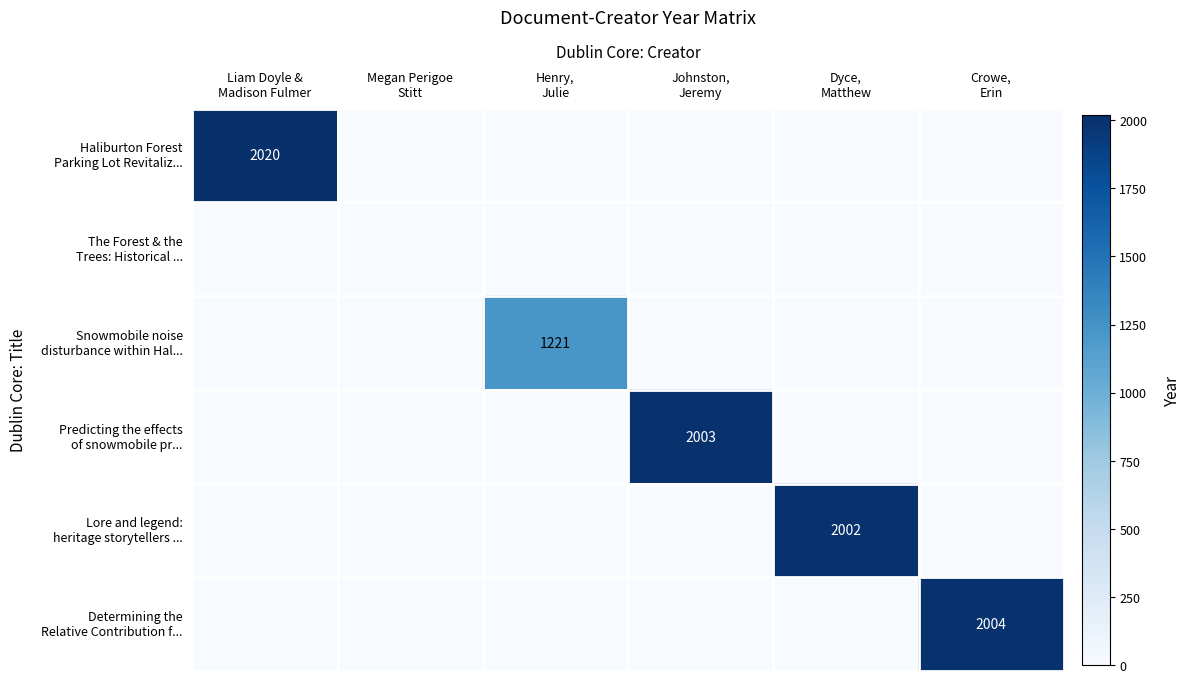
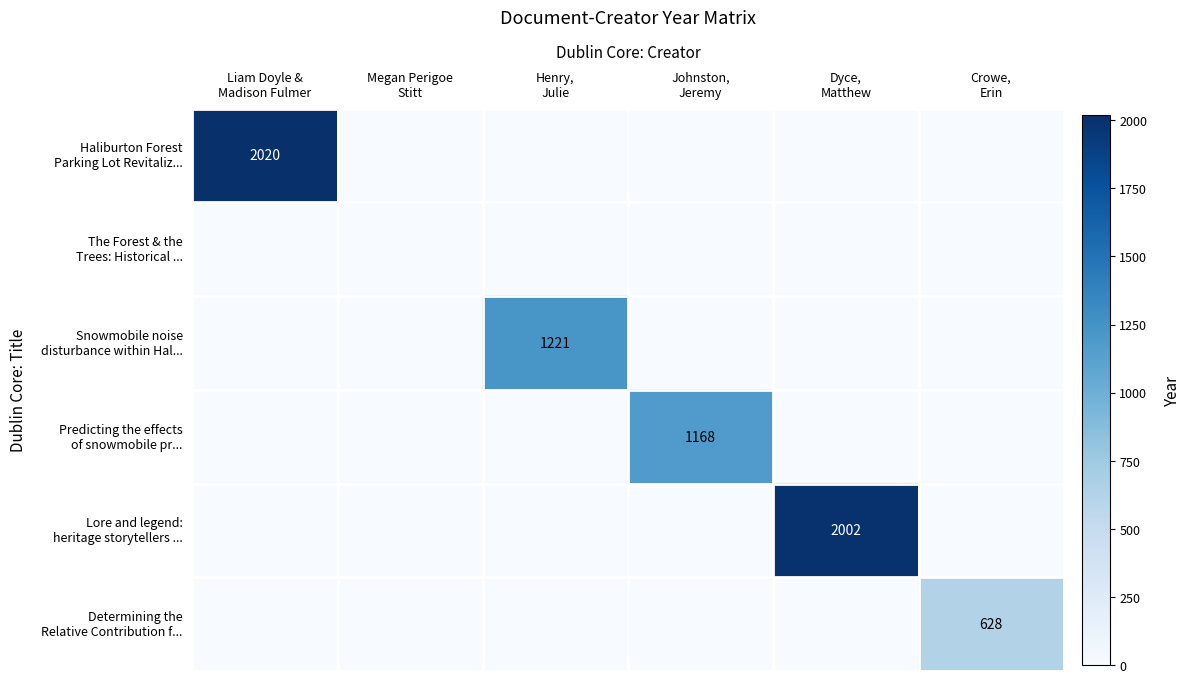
Predicting the effects of snowmobile pr..., Johnston, Jeremy: 2003 -> 1168
Determining the Relative Contribution f..., Crowe, Erin: 2004 -> 628
